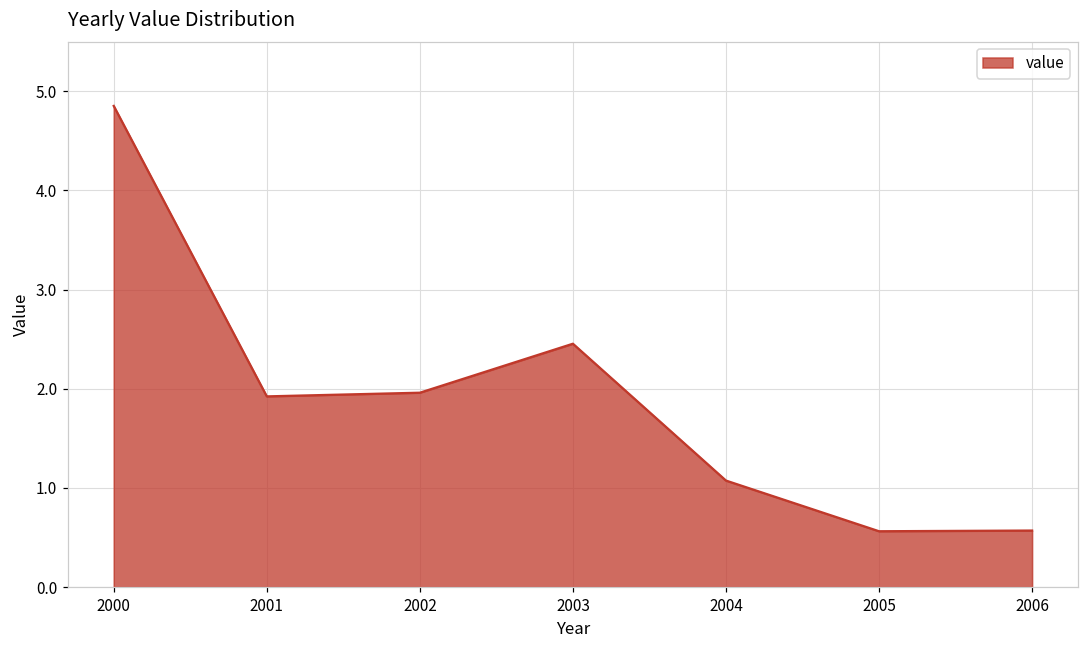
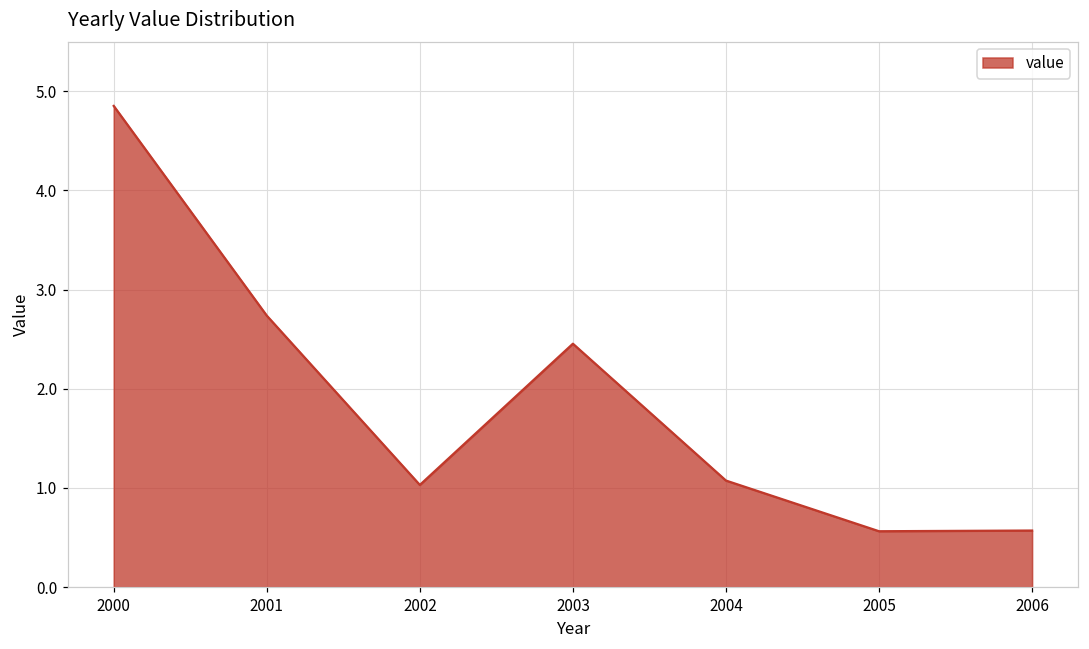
2001: 1.9 -> 2.7
2002: 2.0 -> 1.0
